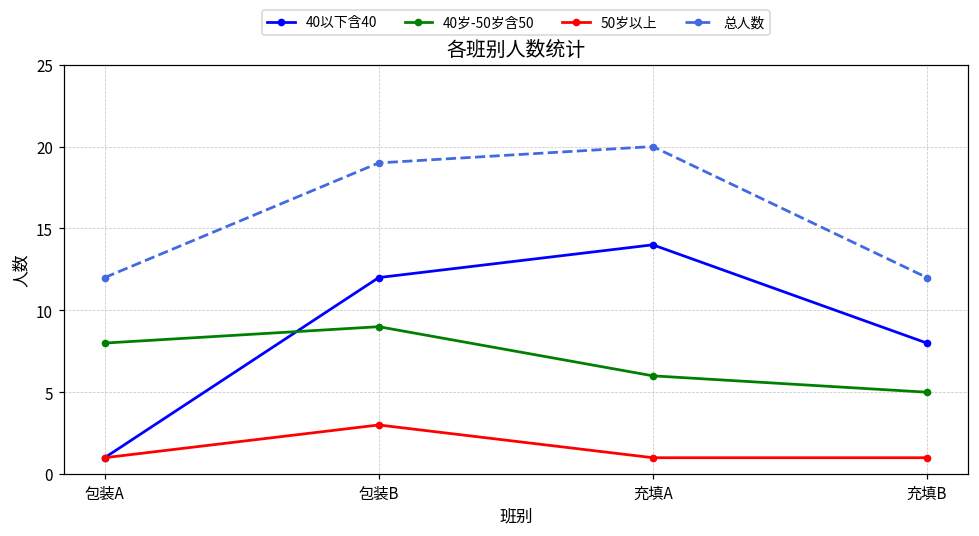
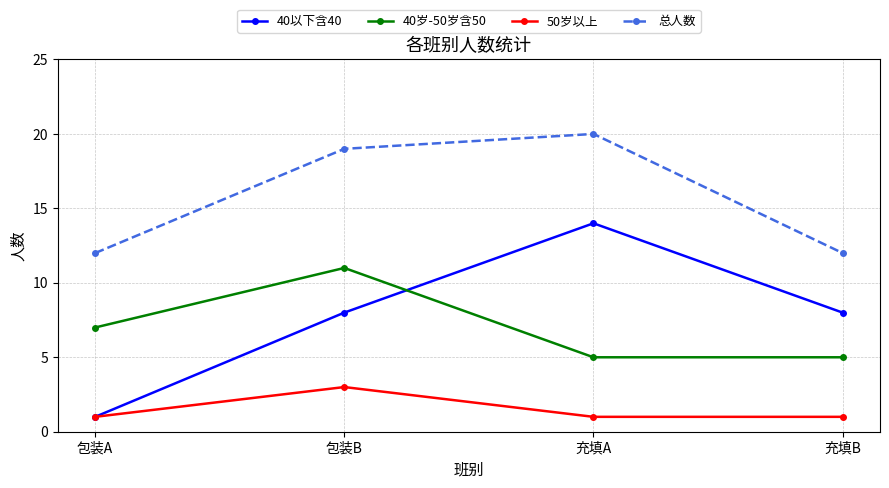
40岁-50岁含50, 包装A: 8 -> 7
40以下含40, 包装B: 12 -> 8
40岁-50岁含50, 包装B: 9 -> 11
40岁-50岁含50, 充填A: 6 -> 5
